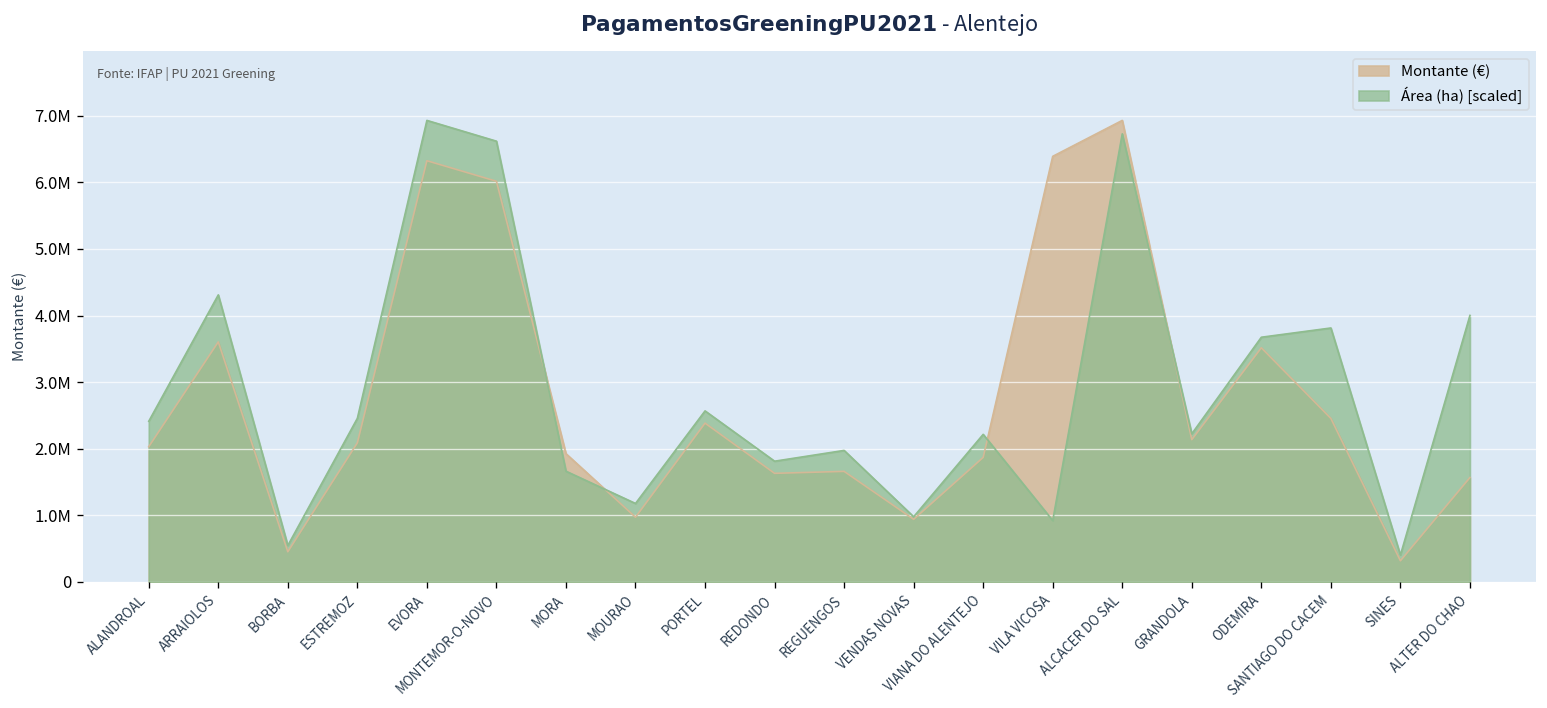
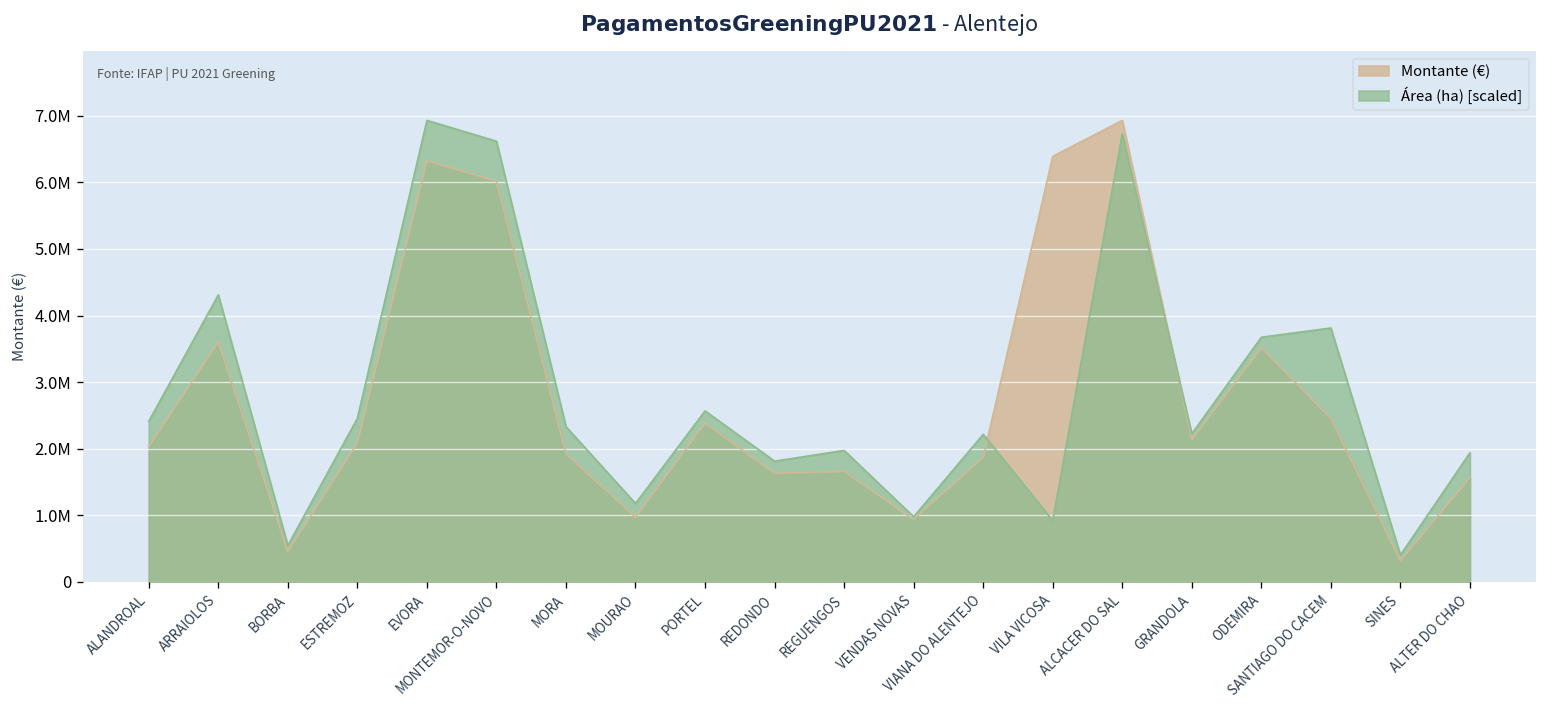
Área (ha) [scaled], MORA: 1700000 -> 2300000
Área (ha) [scaled], ALTER DO CHAO: 4000000 -> 1900000
